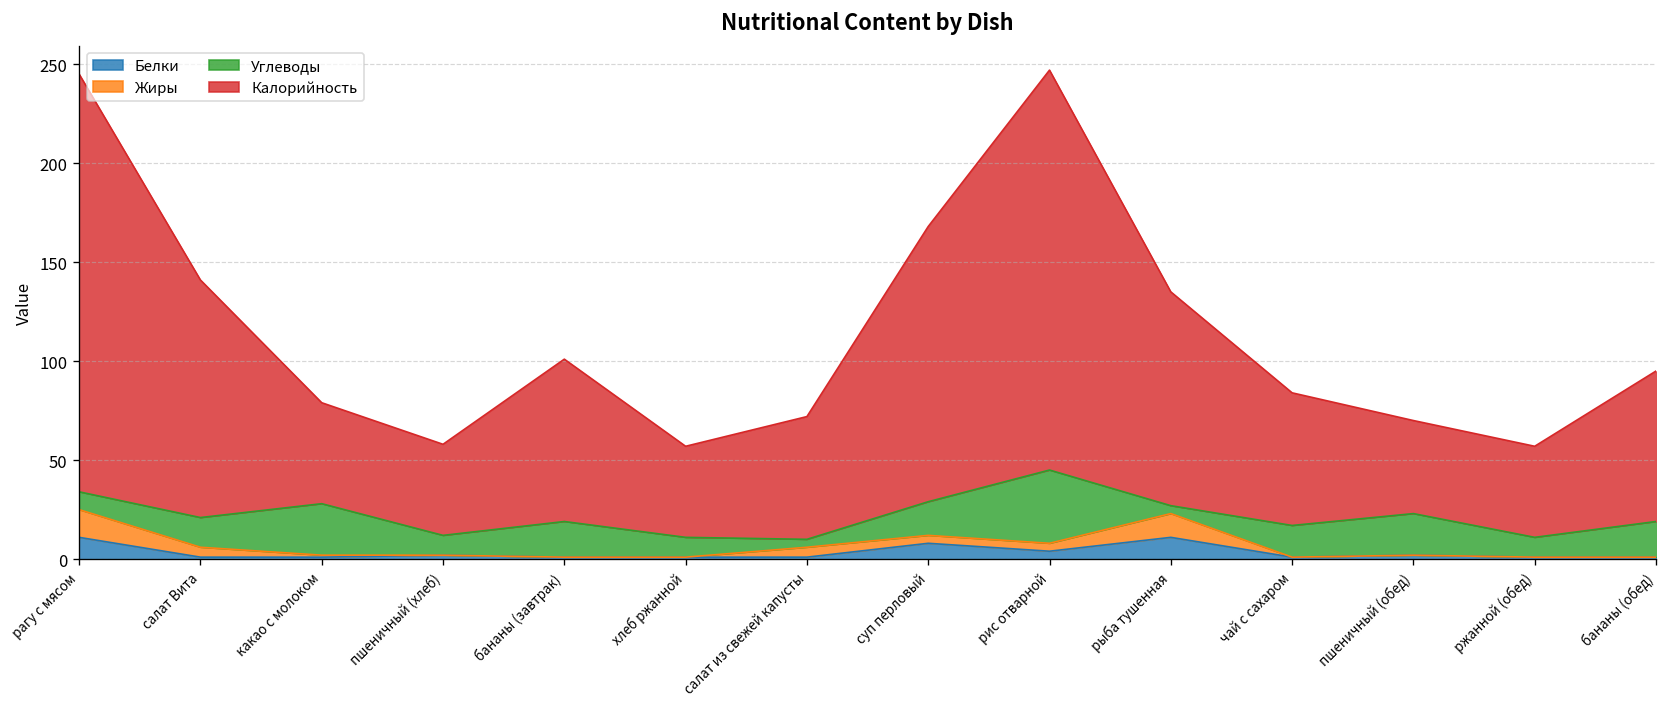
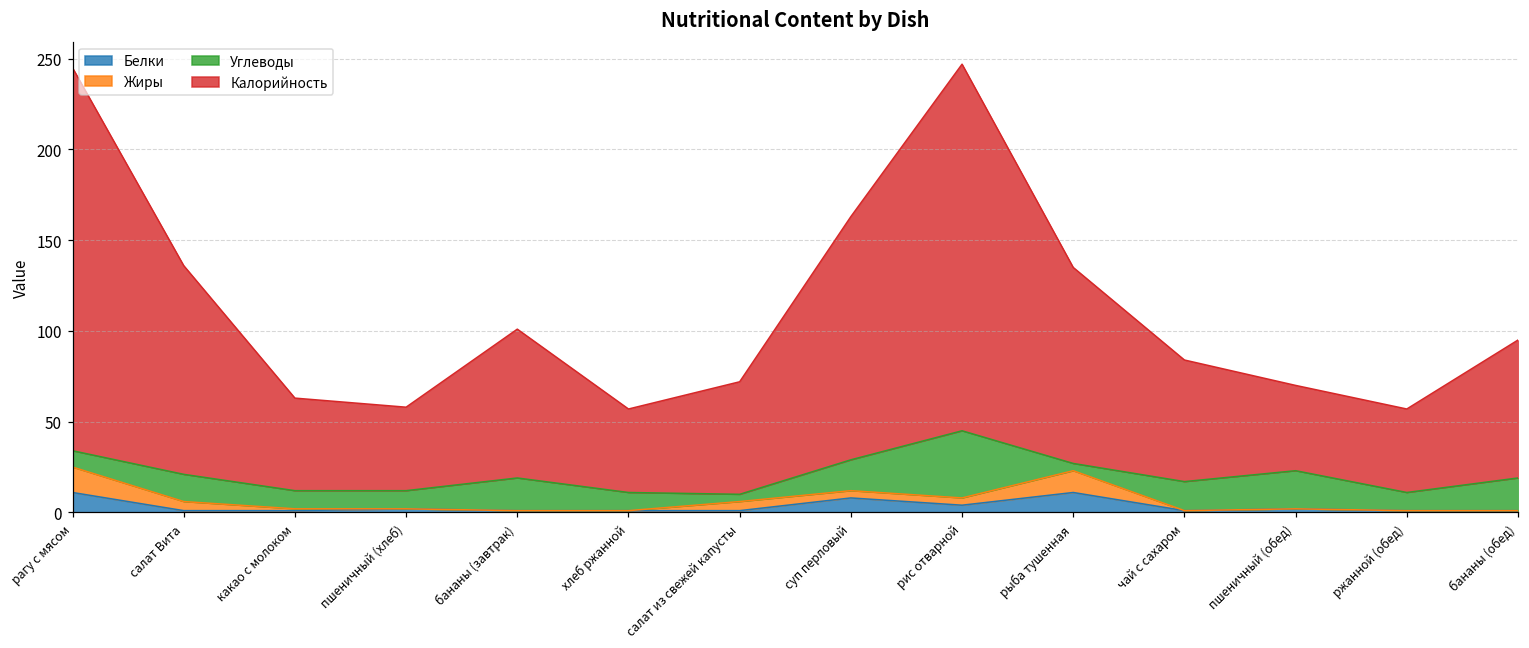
Калорийность, салат Вита: 120 -> 115
Углеводы, какао с молоком: 26 -> 10
Калорийность, суп перловый: 139 -> 134
